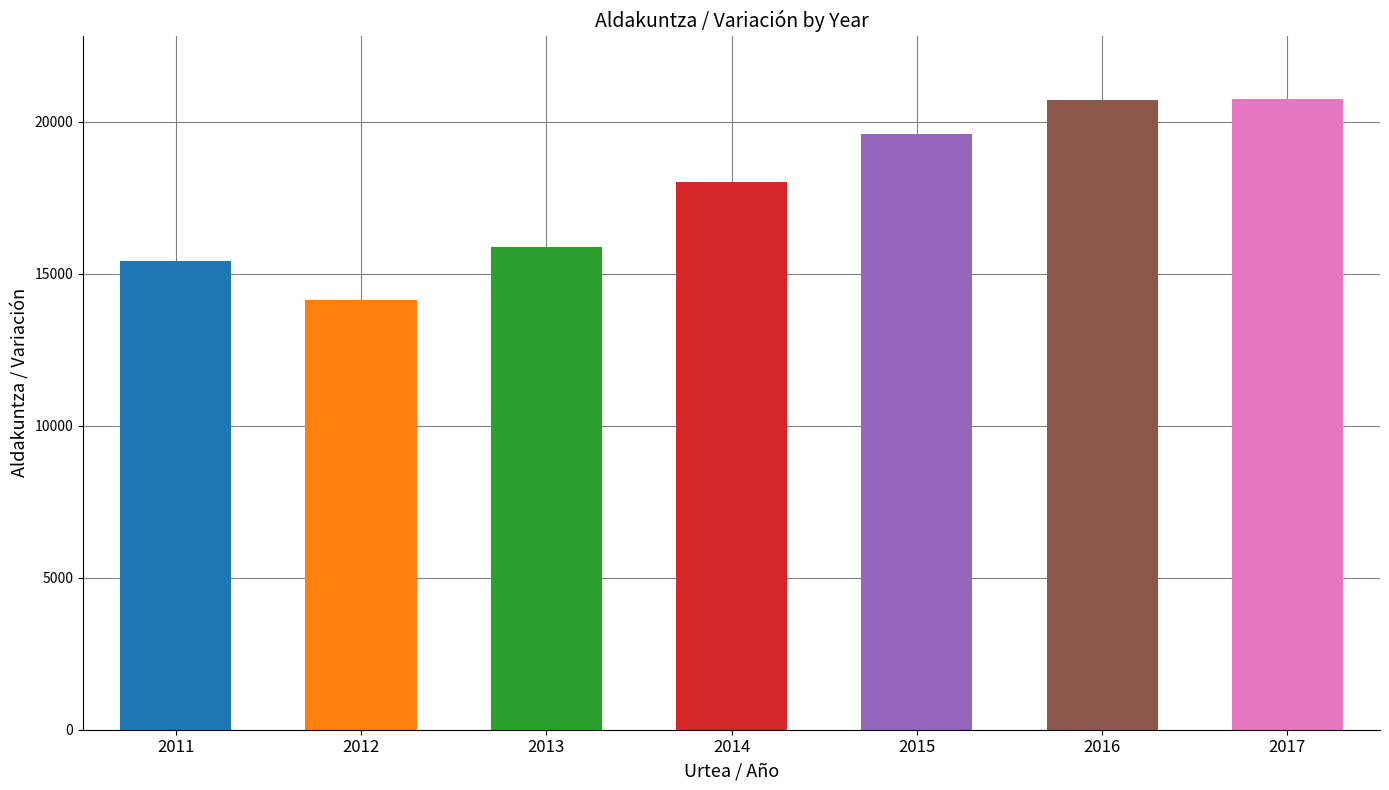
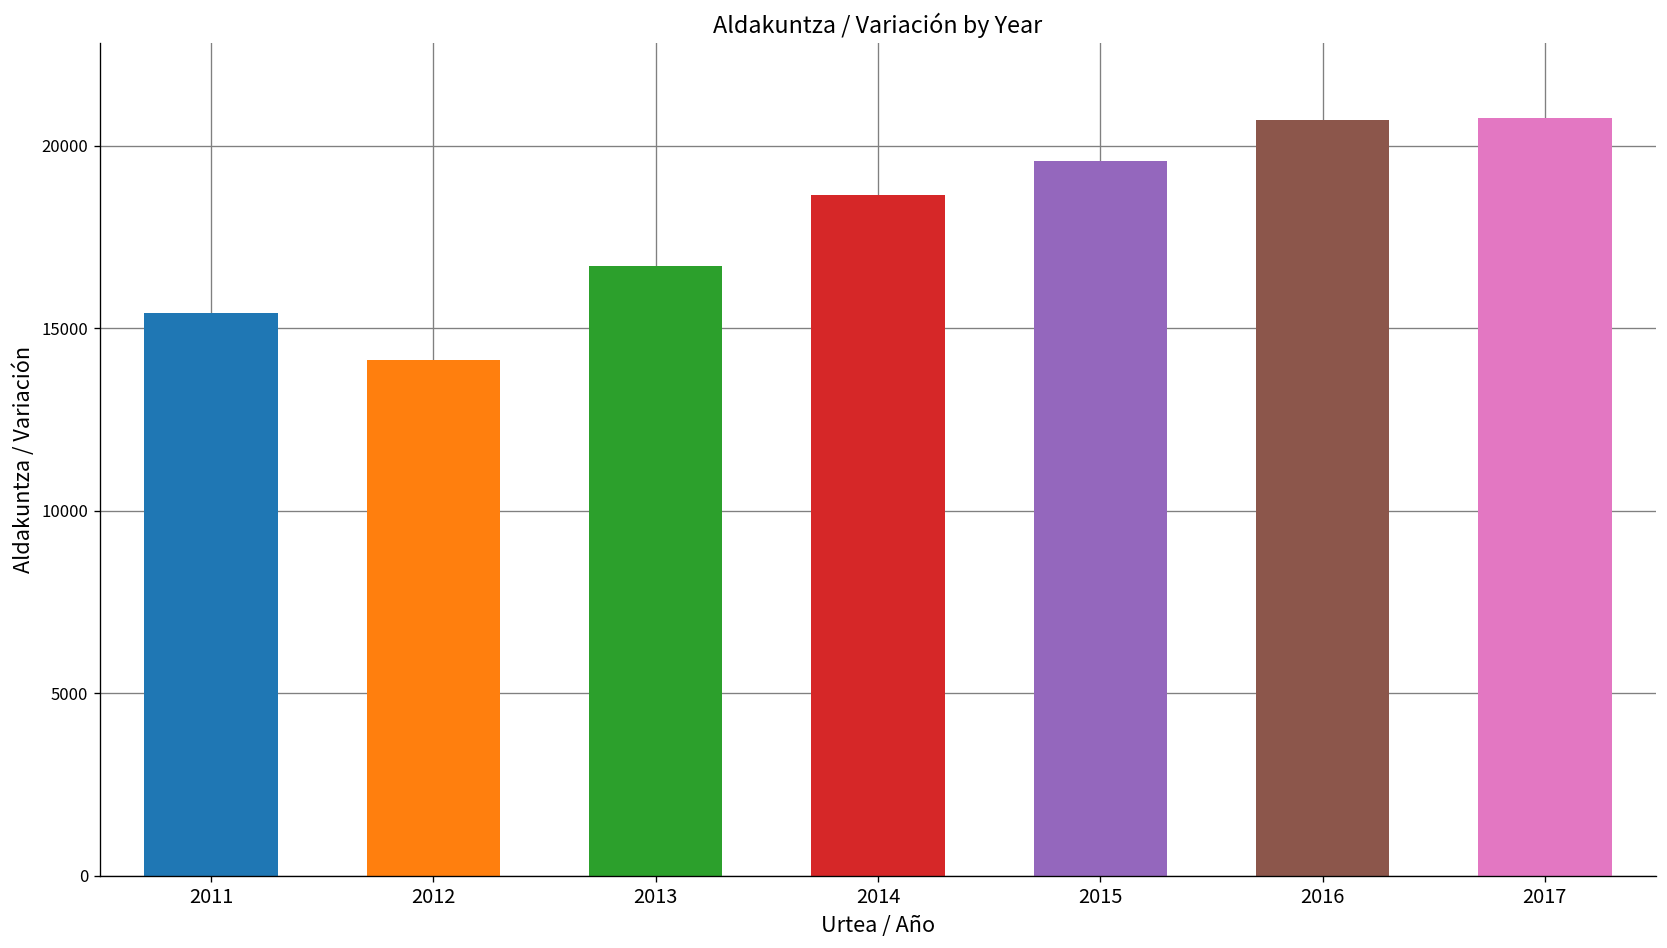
2013: 15900 -> 16700
2014: 18000 -> 18700
